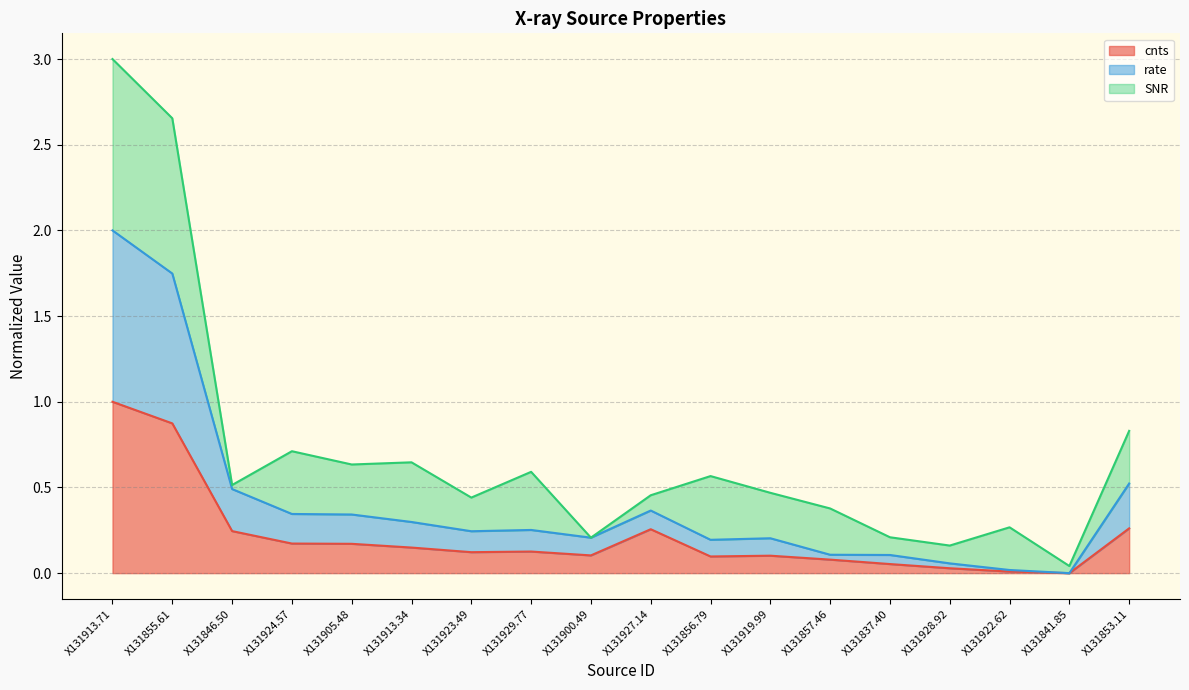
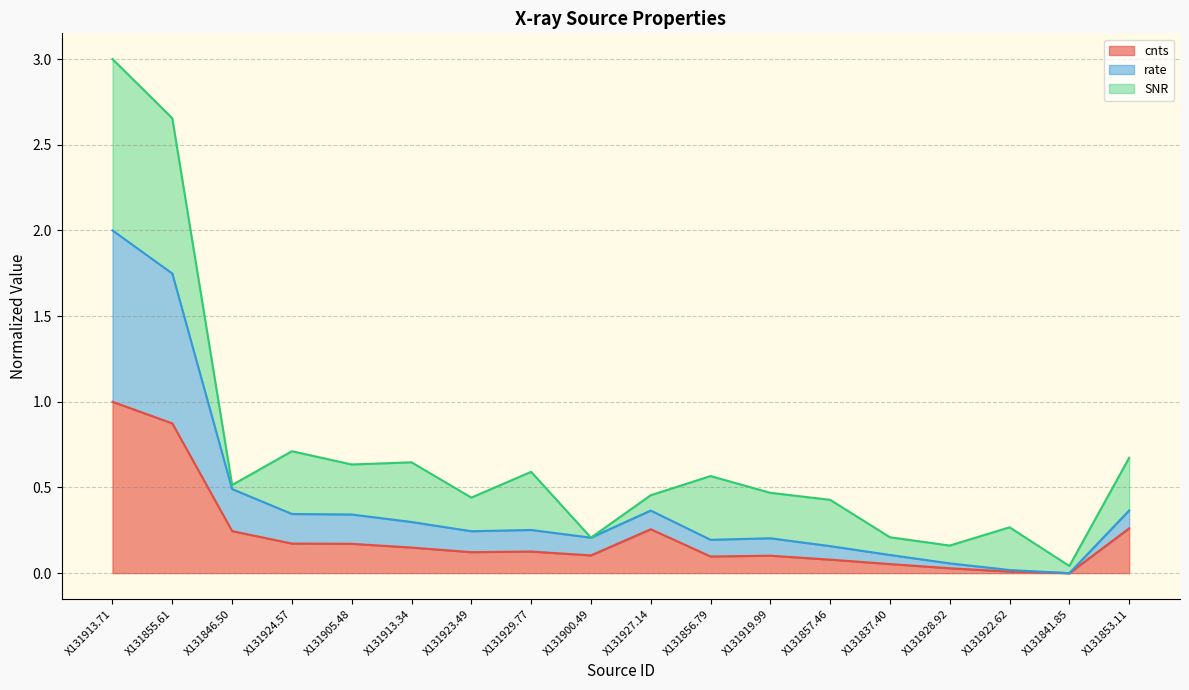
rate, X131857.46: 0.03 -> 0.08
rate, X131853.11: 0.26 -> 0.10
